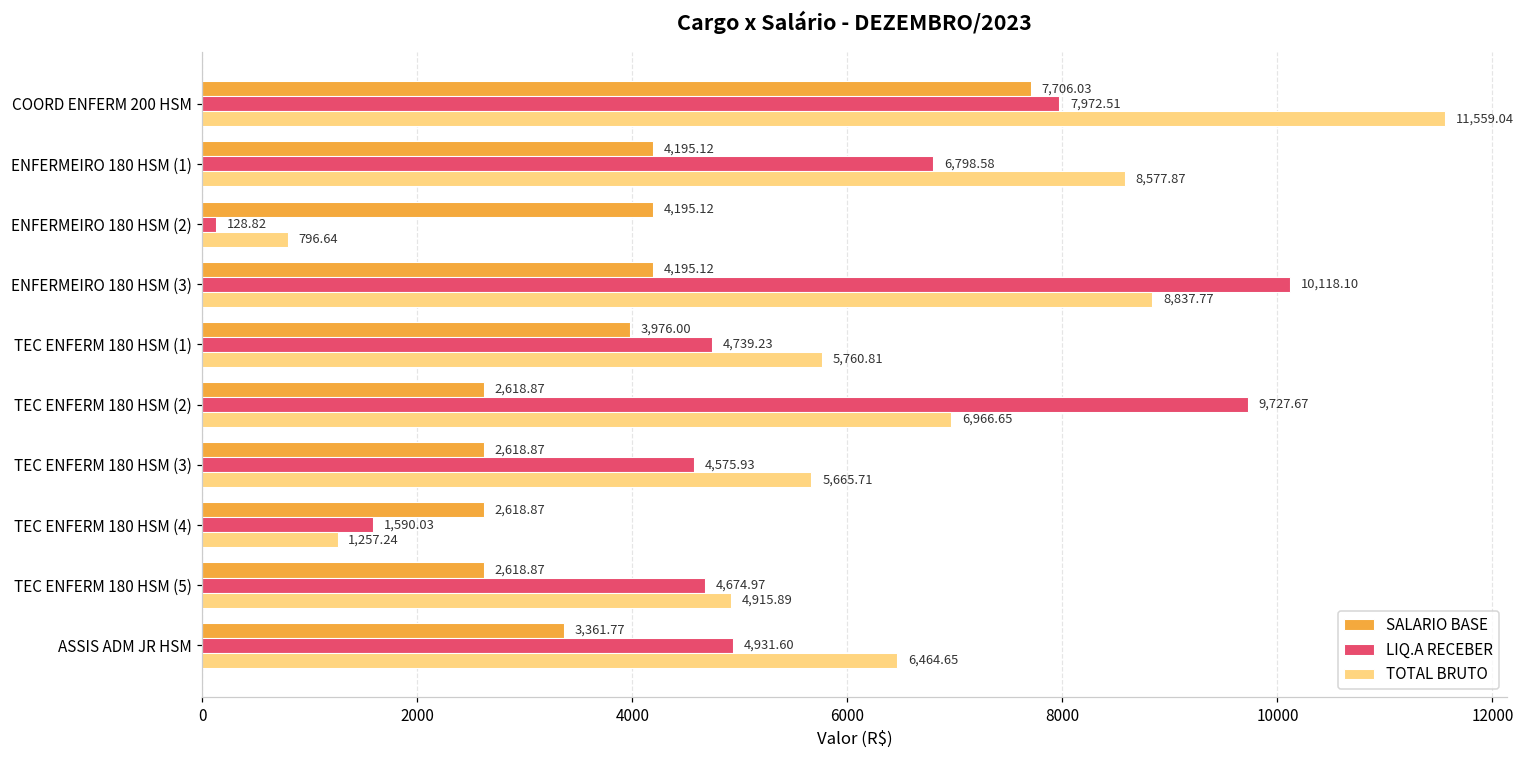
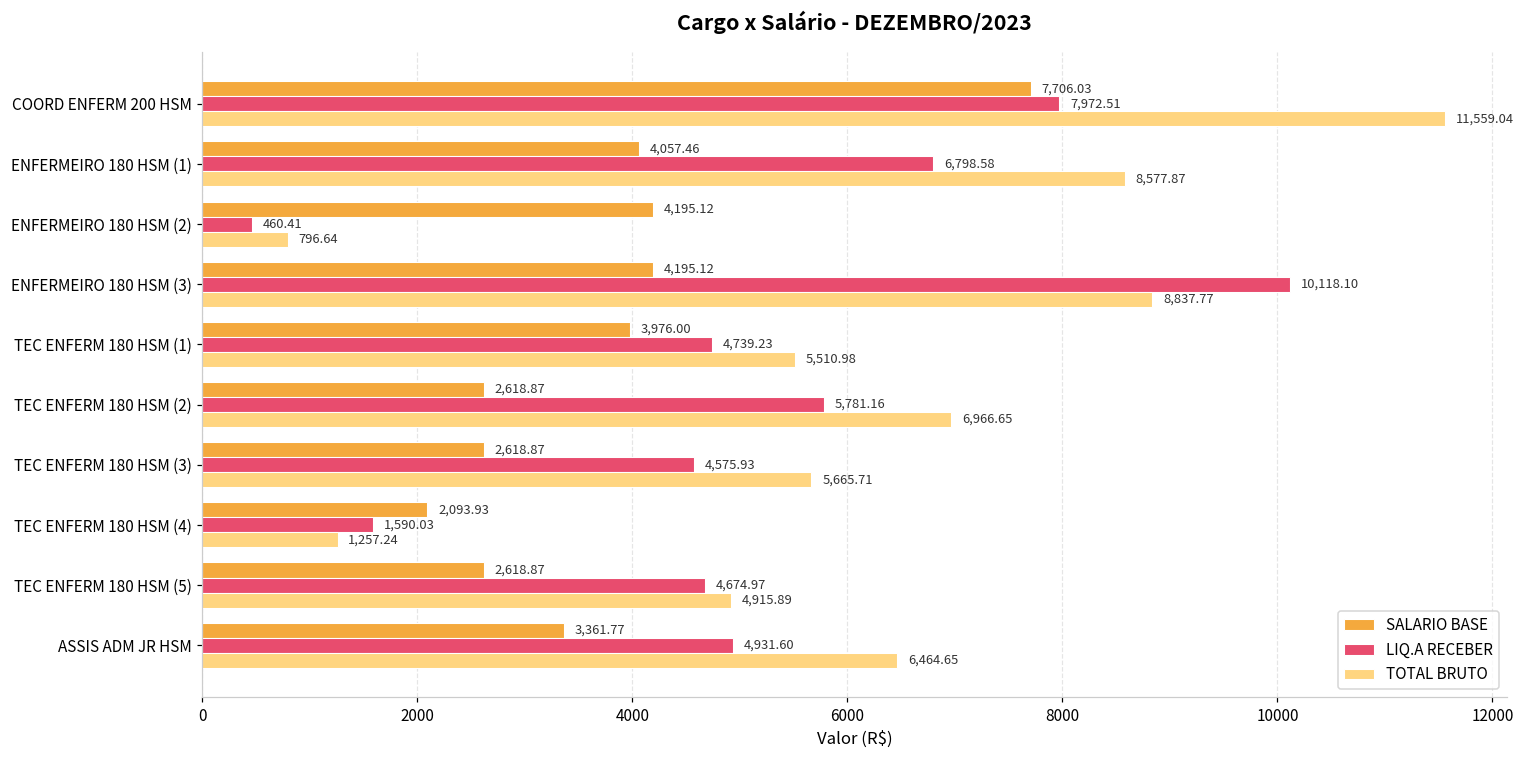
SALARIO BASE, ENFERMEIRO 180 HSM (1): 4,195.12 -> 4,057.46
LIQ.A RECEBER, ENFERMEIRO 180 HSM (2): 128.82 -> 460.41
TOTAL BRUTO, TEC ENFERM 180 HSM (1): 5,760.81 -> 5,510.98
LIQ.A RECEBER, TEC ENFERM 180 HSM (2): 9,727.67 -> 5,781.16
SALARIO BASE, TEC ENFERM 180 HSM (4): 2,618.87 -> 2,093.93
